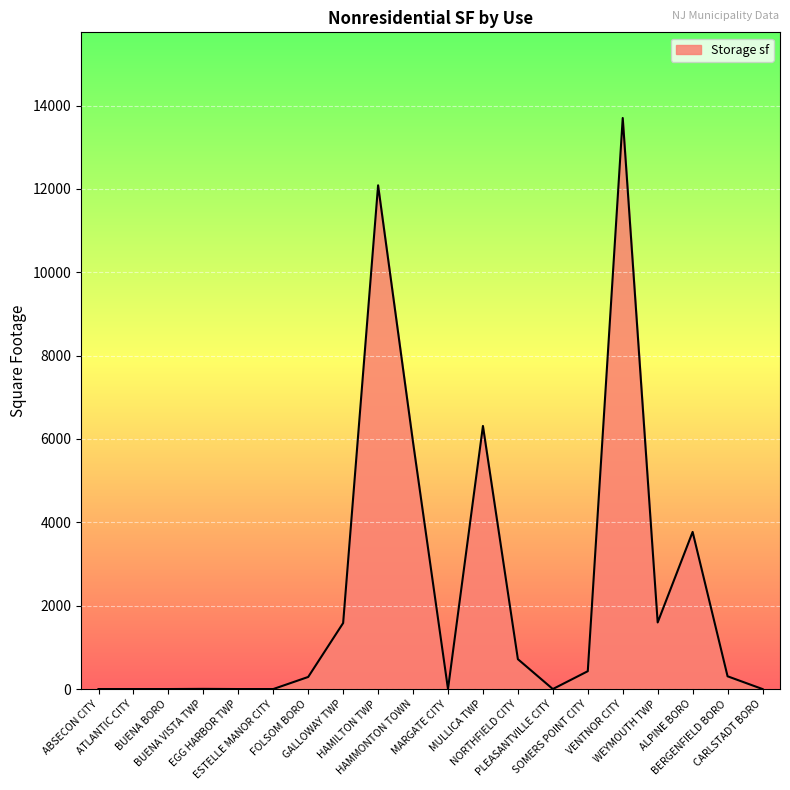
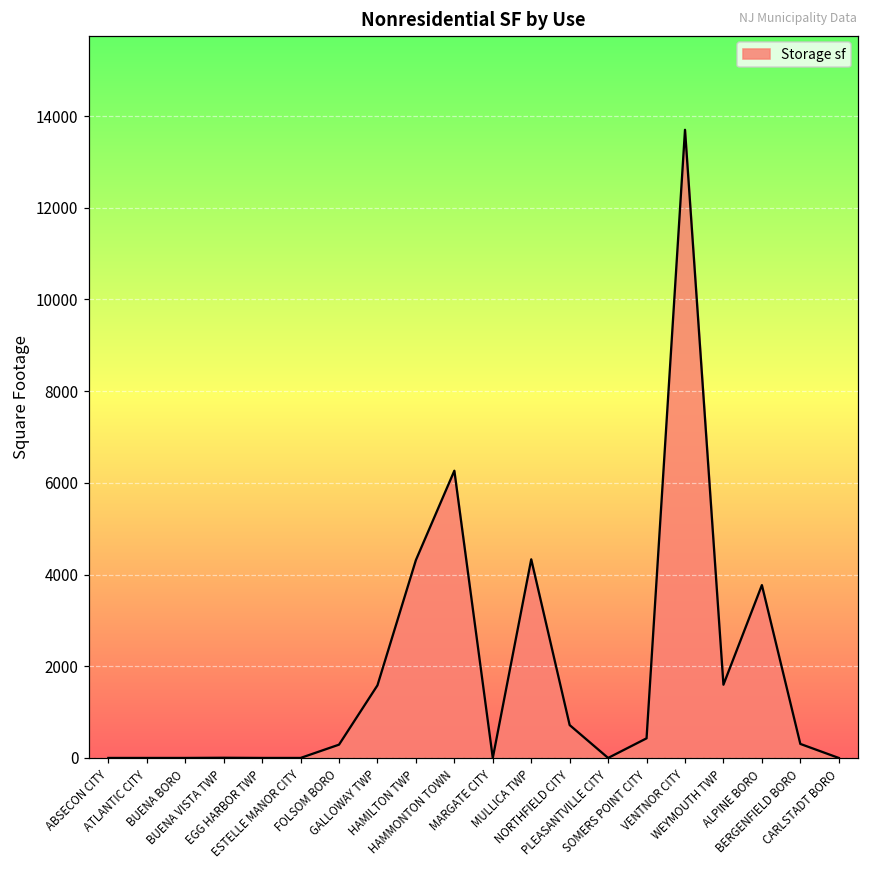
HAMILTON TWP: 12100 -> 4300
HAMMONTON TOWN: 5900 -> 6300
MULLICA TWP: 6300 -> 4300
